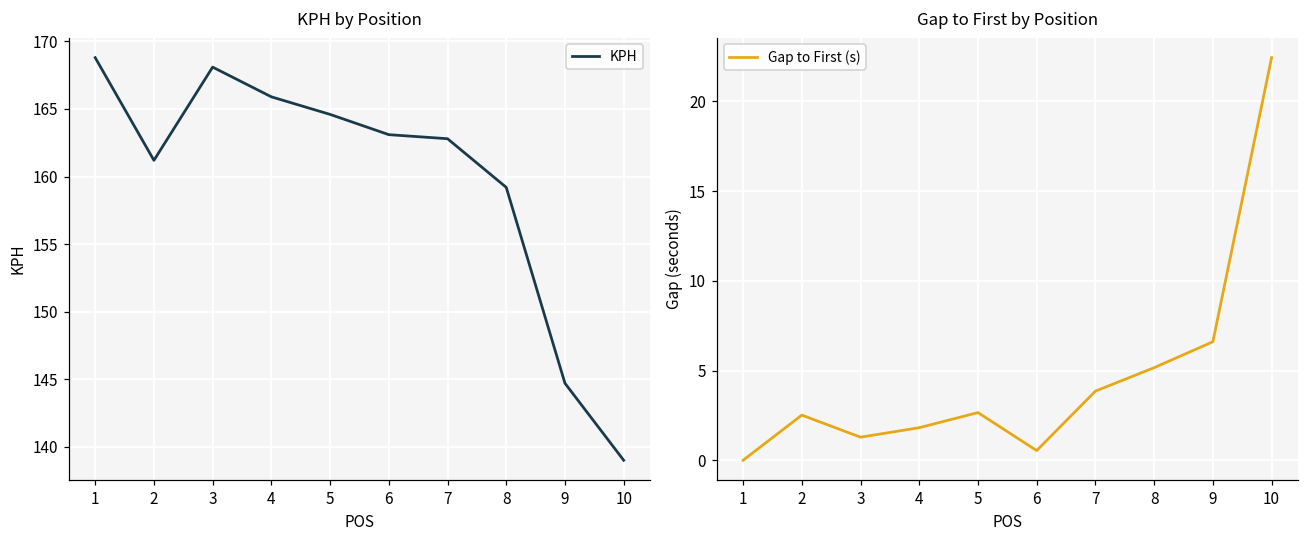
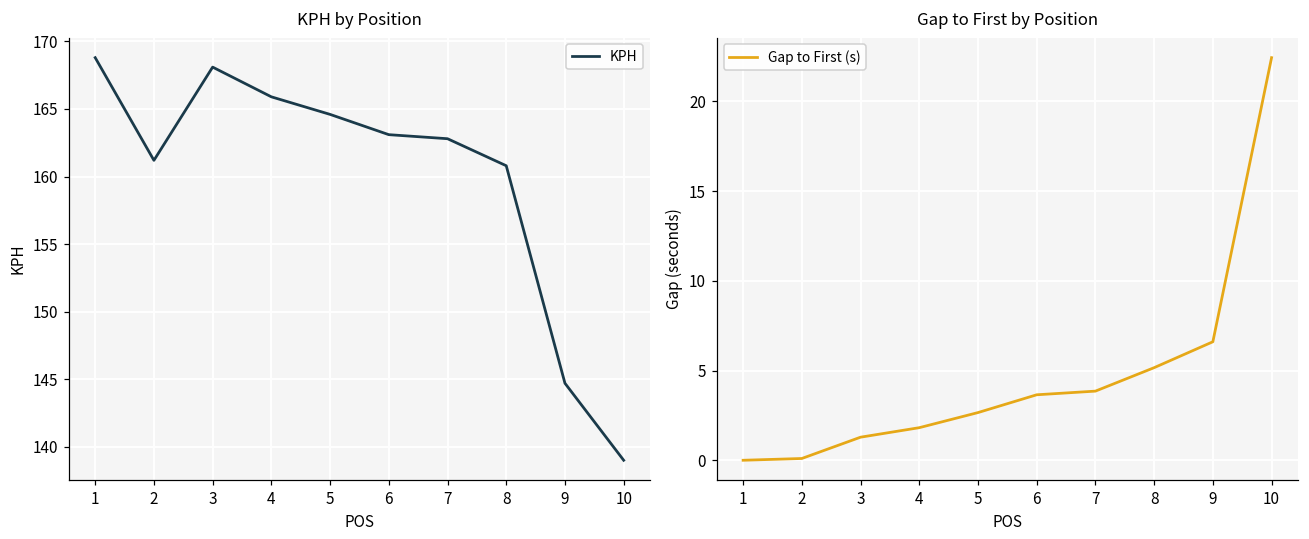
KPH by Position, 8: 159.2 -> 160.8
Gap to First by Position, 2: 2.5 -> 0.1
Gap to First by Position, 6: 0.5 -> 3.7
